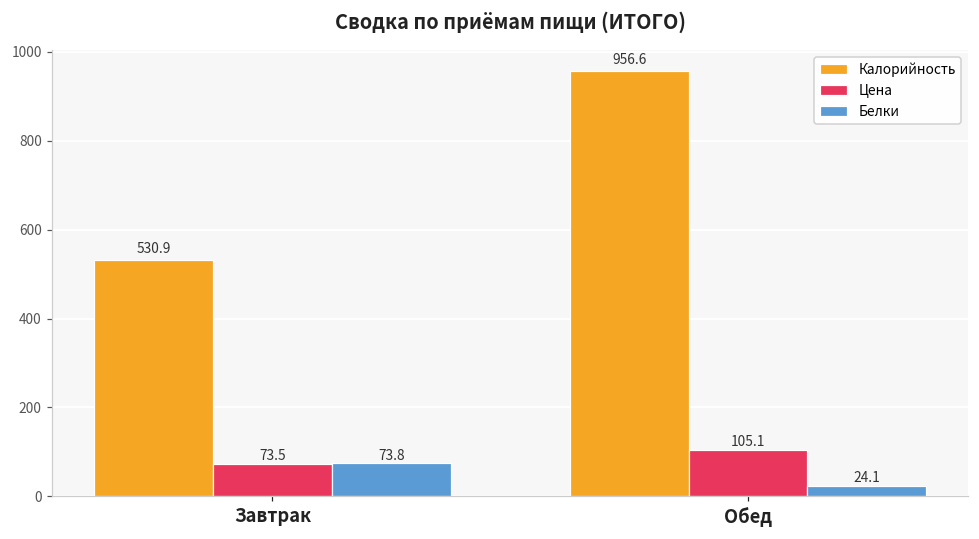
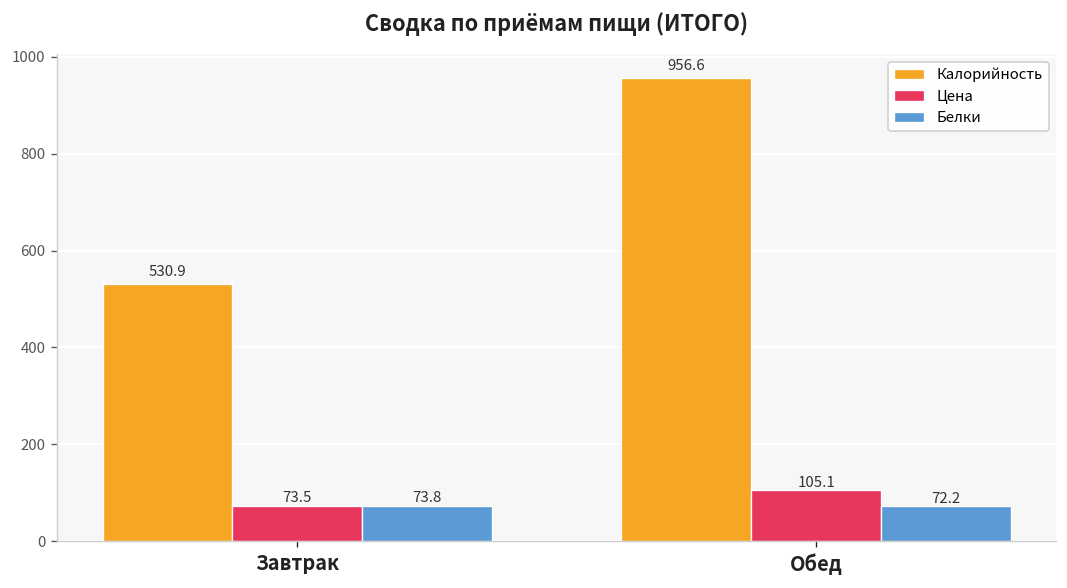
Белки, Обед: 24.1 -> 72.2
